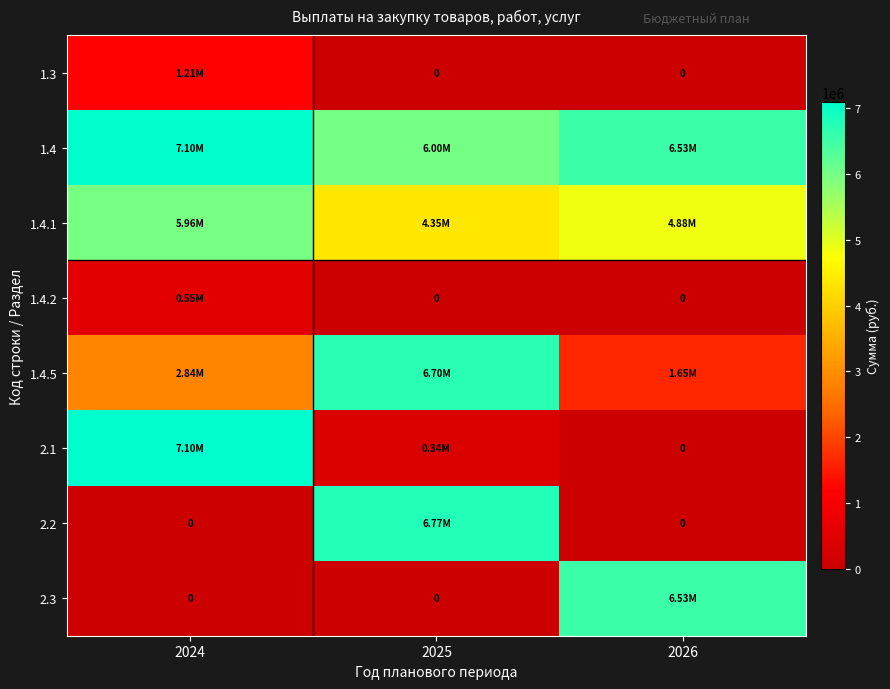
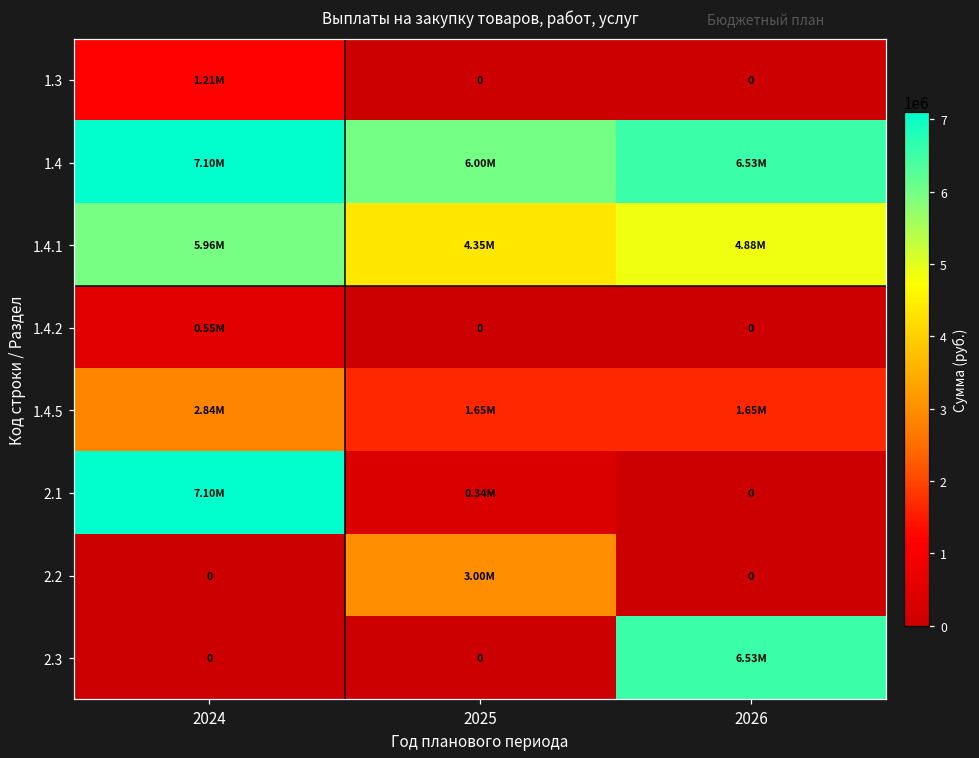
1.4.5, 2025: 6.70M -> 1.65M
2.2, 2025: 6.77M -> 3.00M
